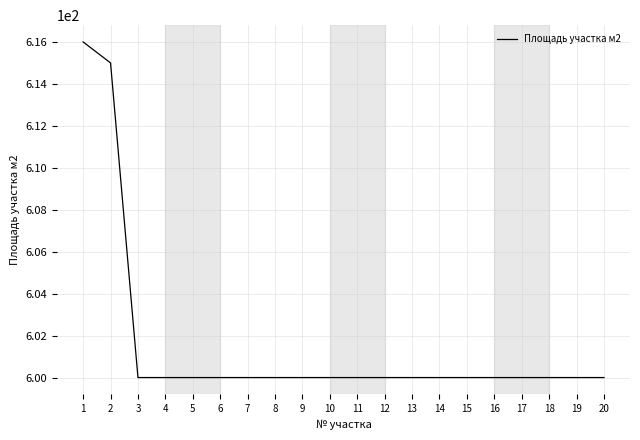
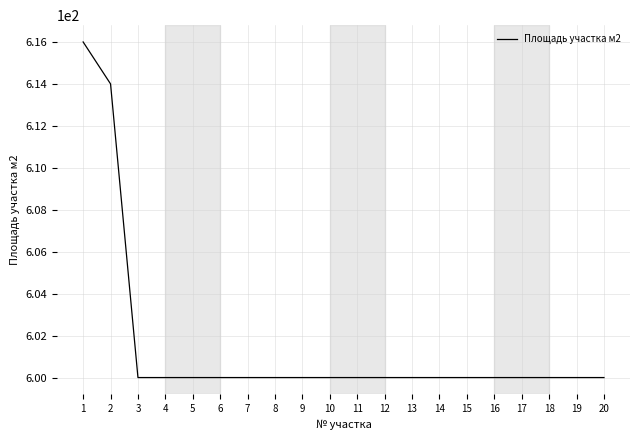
2: 615 -> 614
